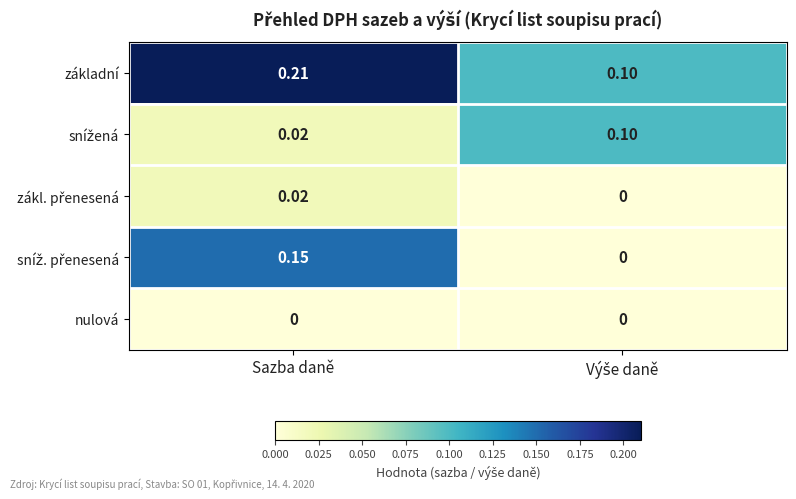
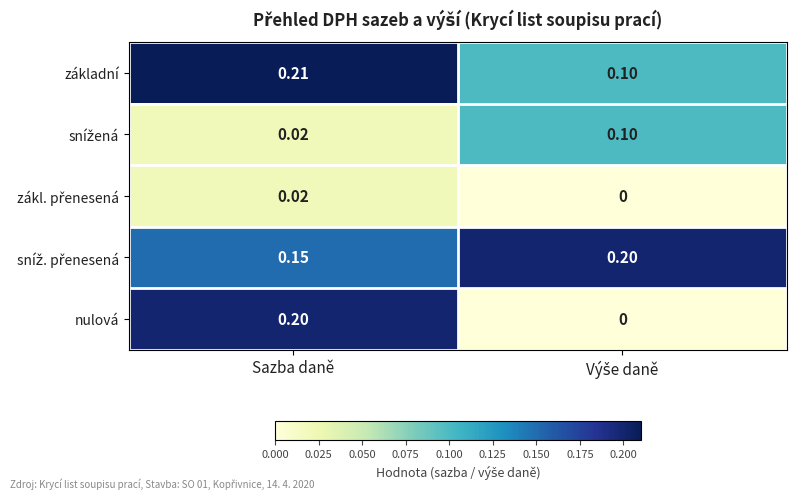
sníž. přenesená, Výše daně: 0 -> 0.20
nulová, Sazba daně: 0 -> 0.20
